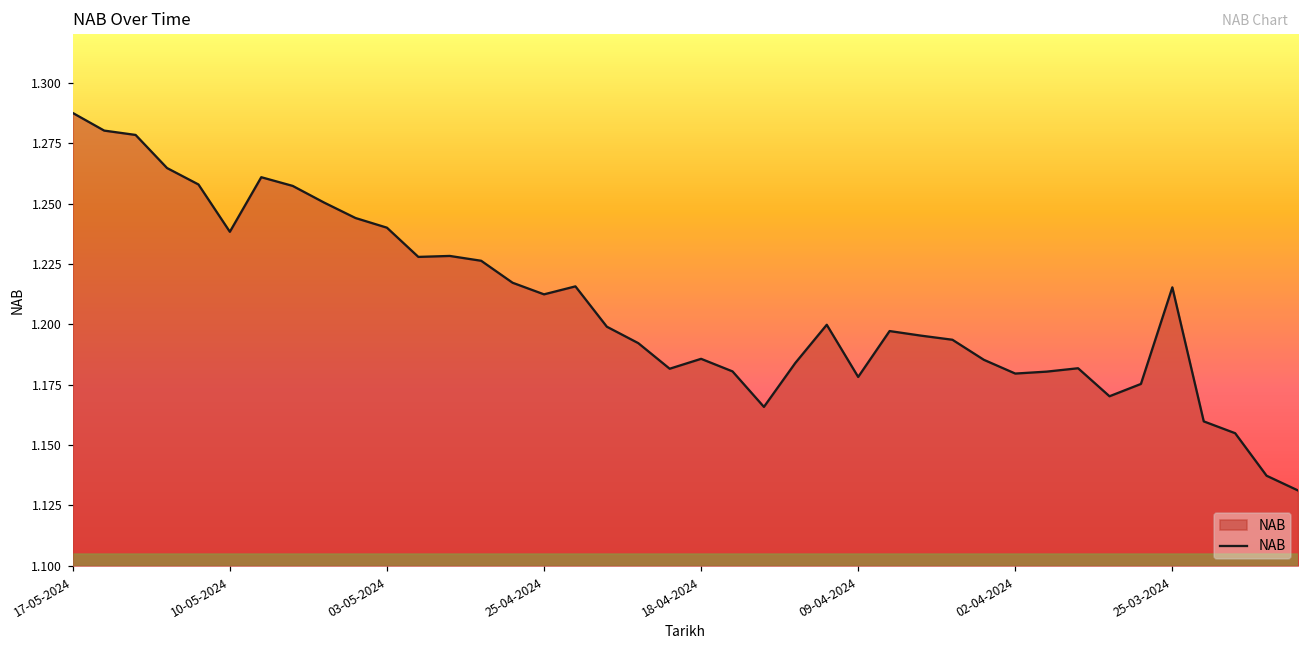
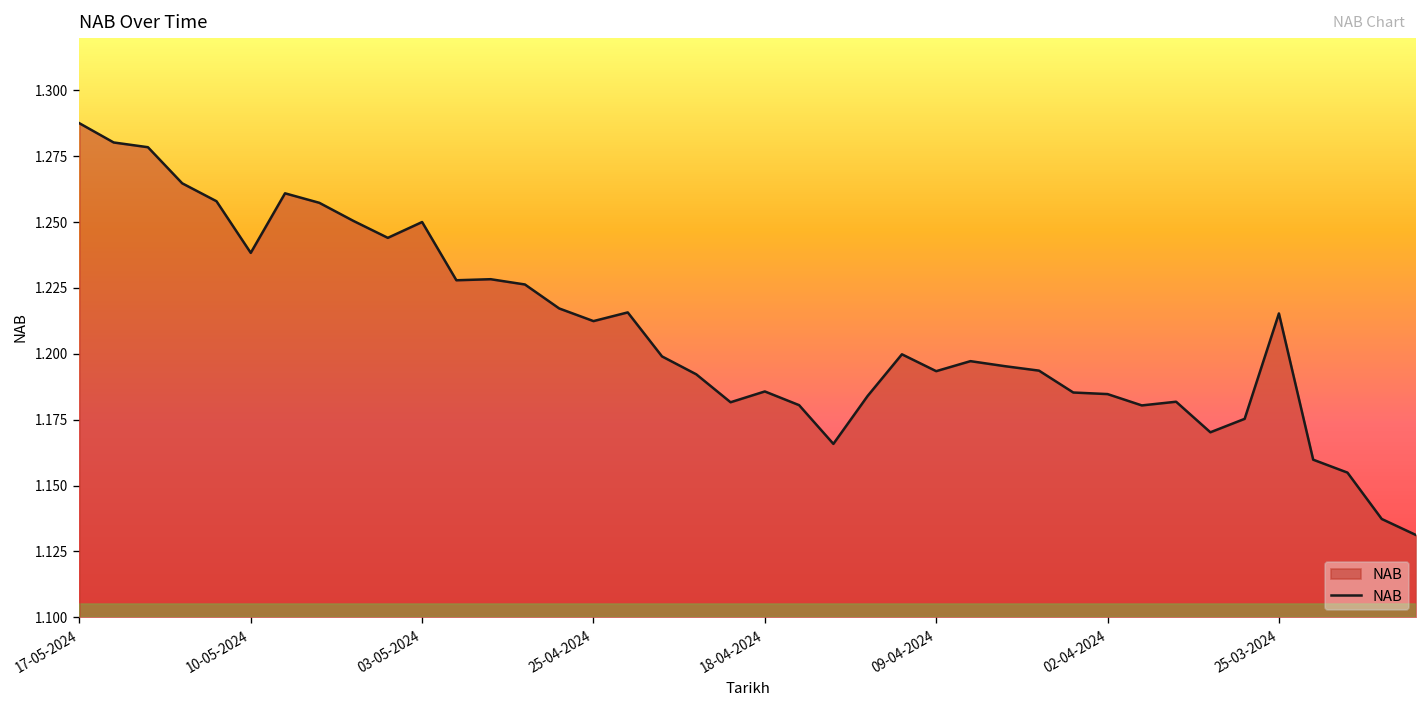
03-05-2024: 1.24 -> 1.25
09-04-2024: 1.178 -> 1.193
02-04-2024: 1.180 -> 1.185
